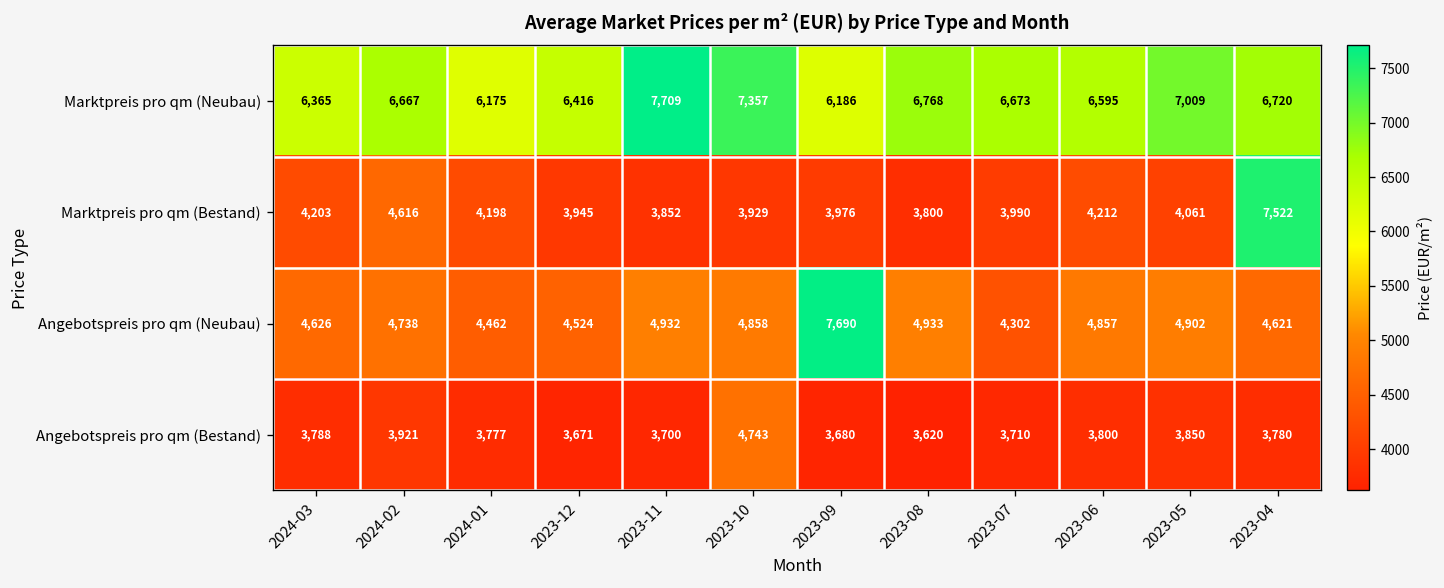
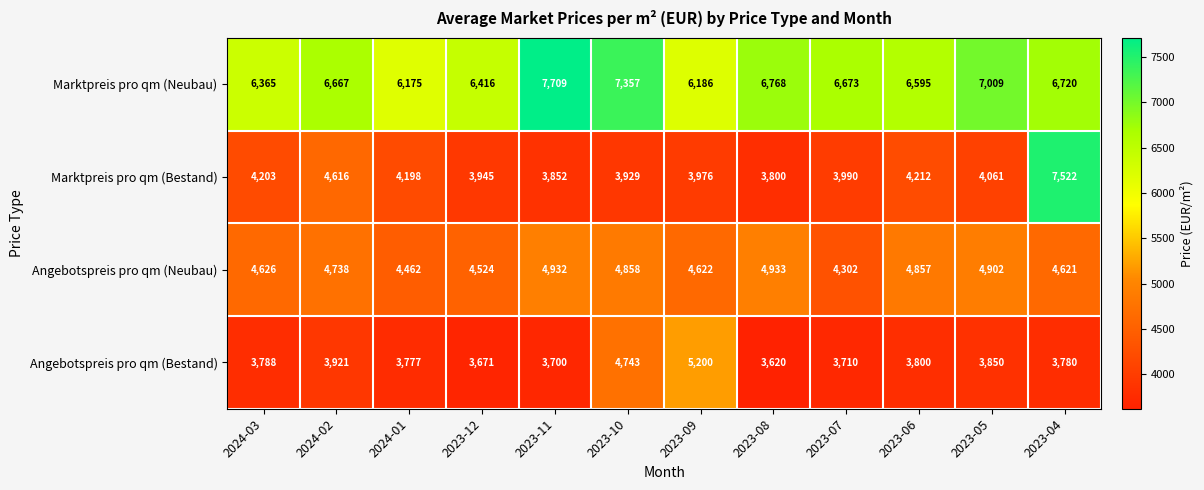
Angebotspreis pro qm (Neubau), 2023-09: 7,690 -> 4,622
Angebotspreis pro qm (Bestand), 2023-09: 3,680 -> 5,200
